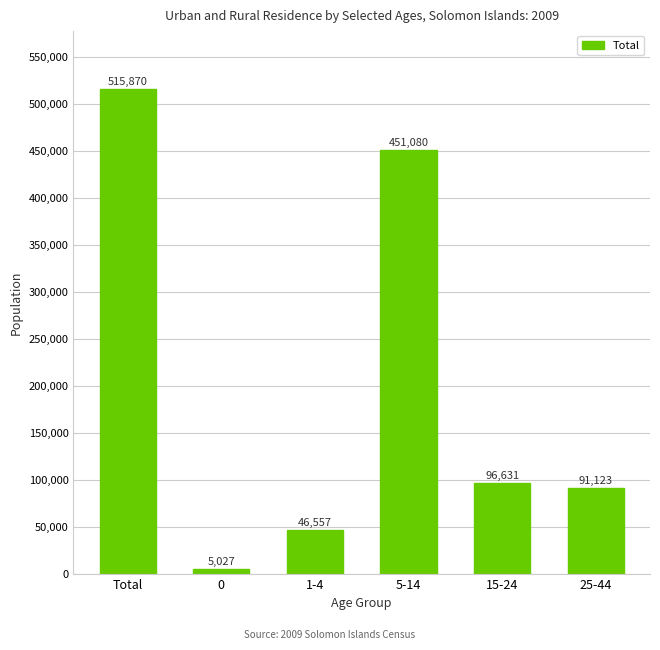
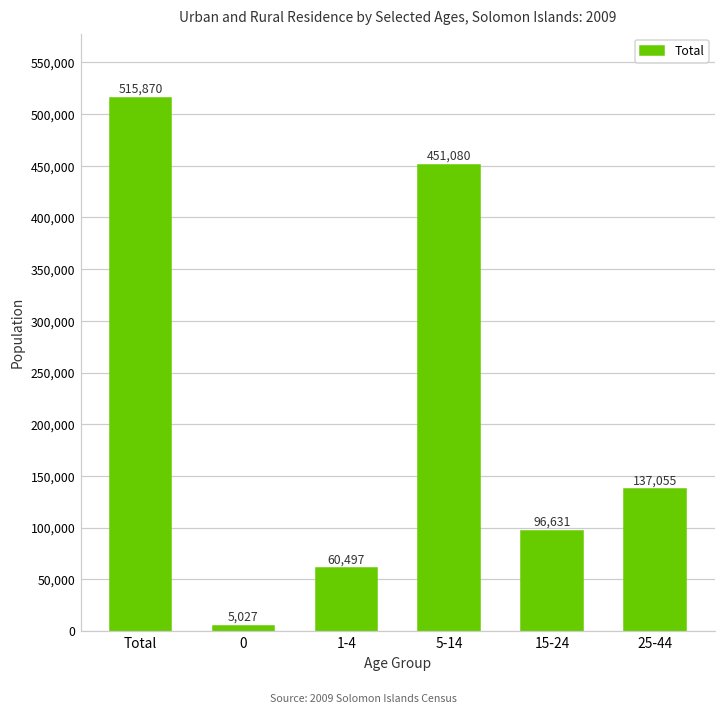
1-4: 46,557 -> 60,497
25-44: 91,123 -> 137,055
